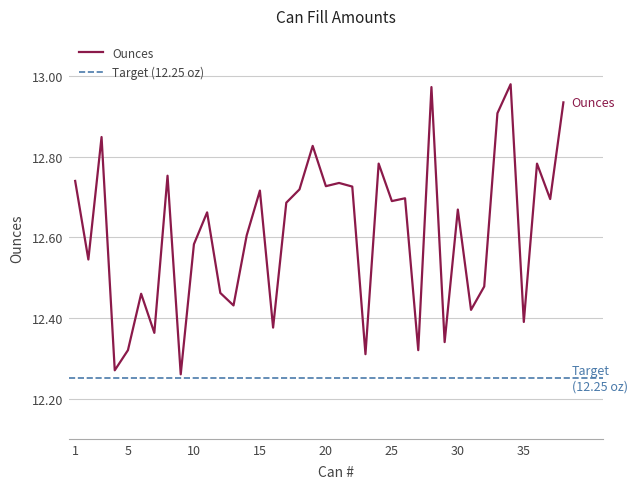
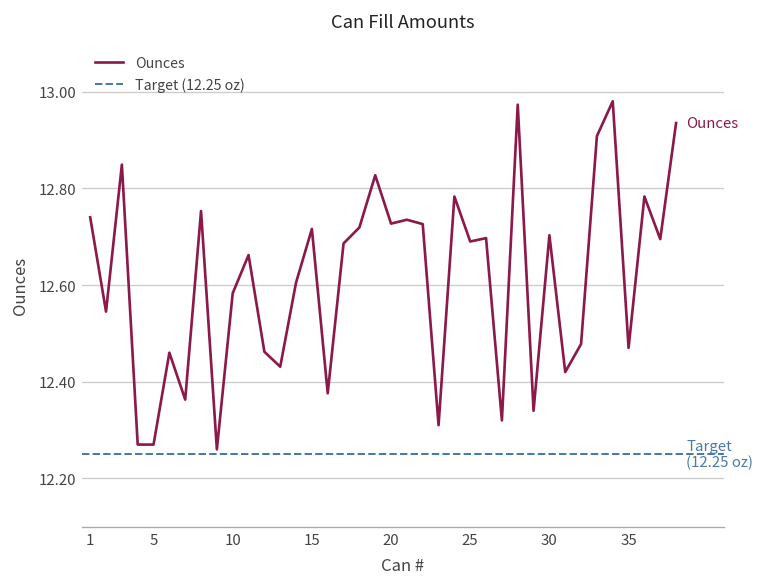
5: 12.32 -> 12.27
30: 12.67 -> 12.70
35: 12.39 -> 12.47
